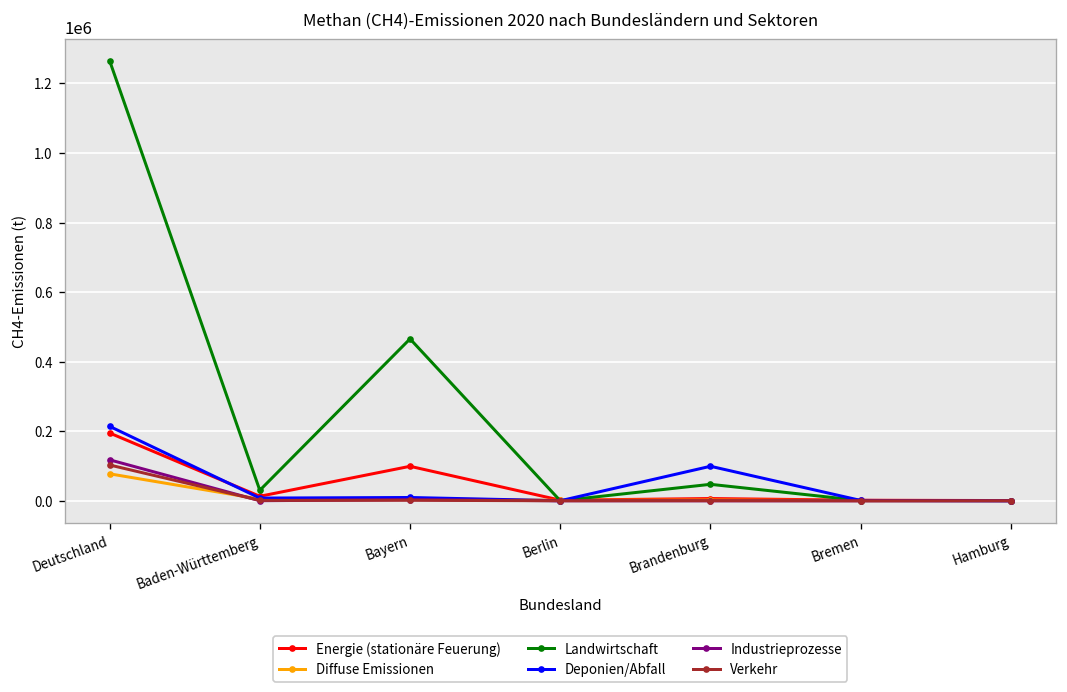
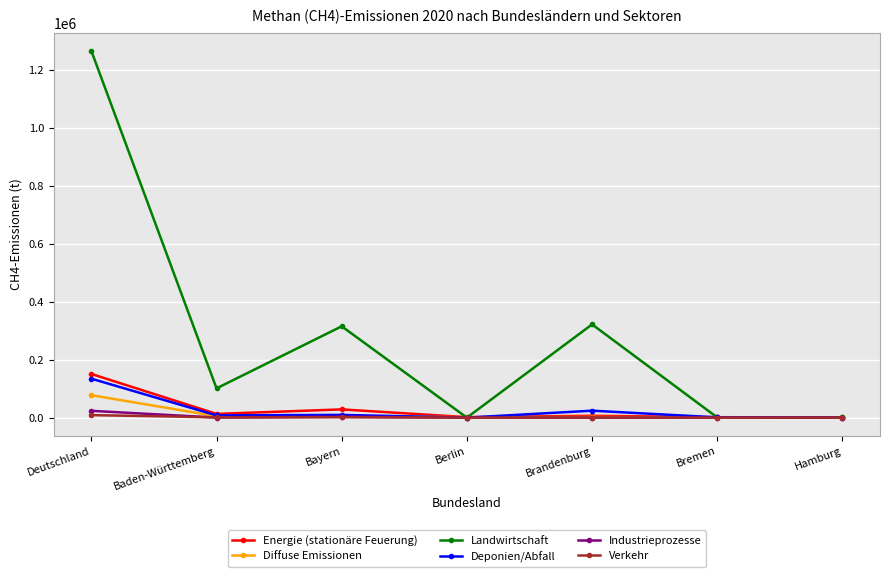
Energie (stationäre Feuerung), Deutschland: 200000 -> 150000
Deponien/Abfall, Deutschland: 210000 -> 130000
Industrieprozesse, Deutschland: 120000 -> 20000
Verkehr, Deutschland: 100000 -> 10000
Landwirtschaft, Baden-Württemberg: 30000 -> 100000
Energie (stationäre Feuerung), Bayern: 100000 -> 30000
Landwirtschaft, Bayern: 470000 -> 320000
Landwirtschaft, Brandenburg: 50000 -> 320000
Deponien/Abfall, Brandenburg: 100000 -> 20000
